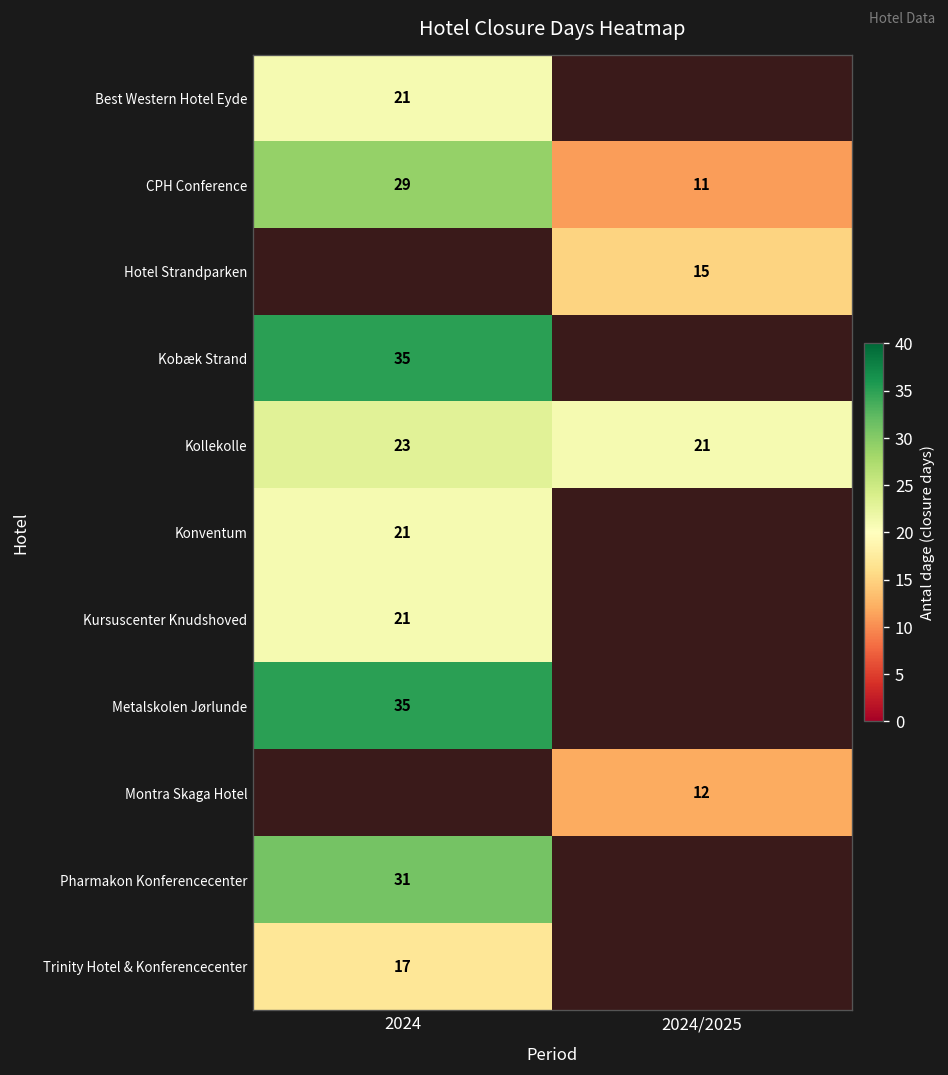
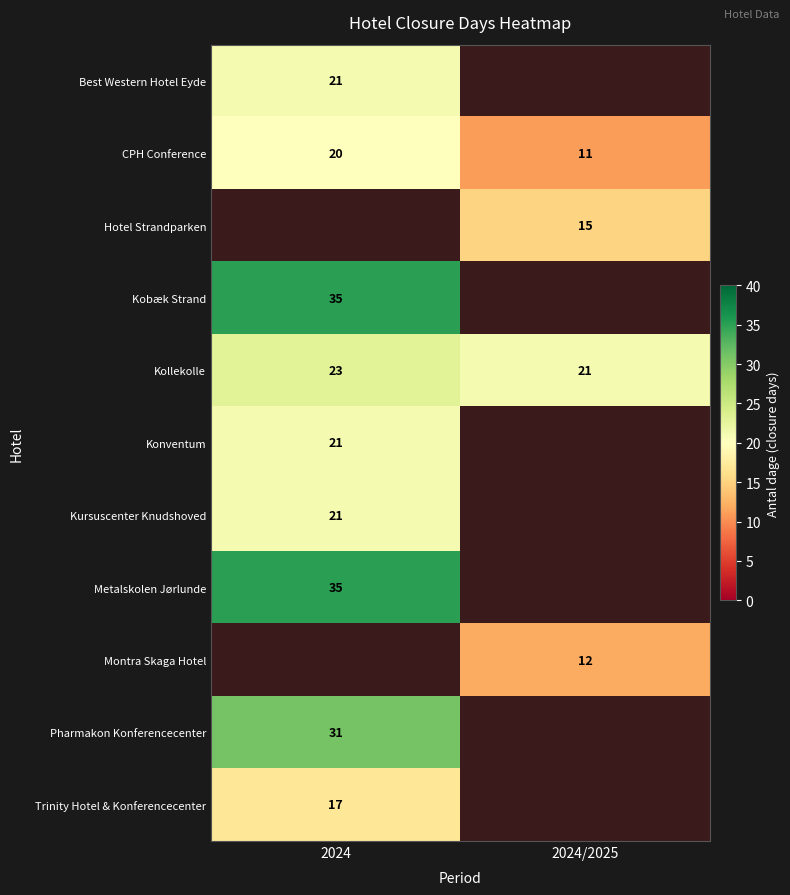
CPH Conference, 2024: 29 -> 20
